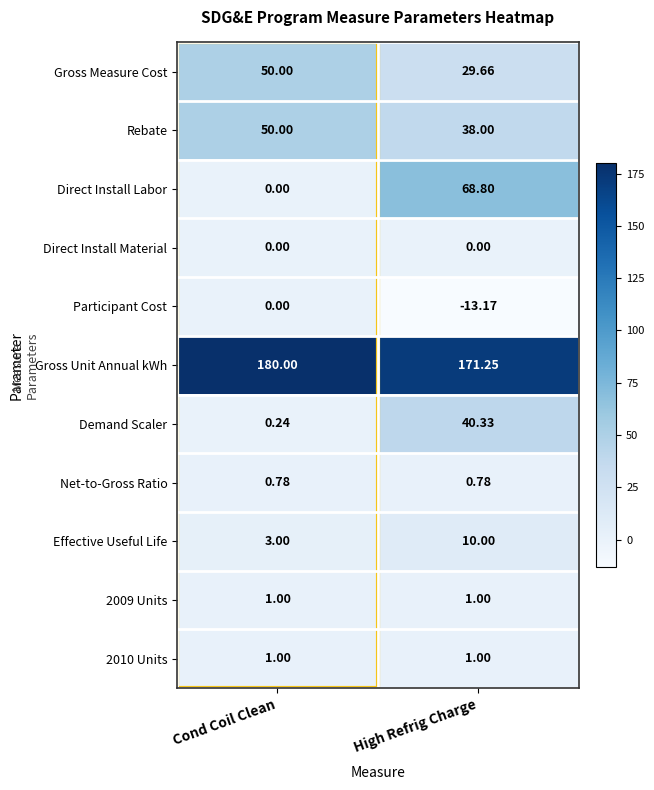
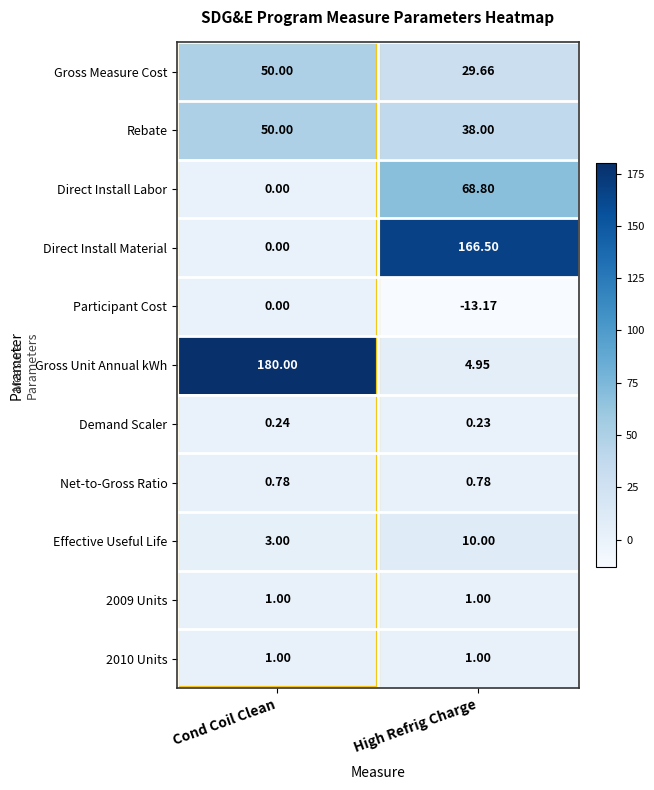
Direct Install Material, High Refrig Charge: 0.00 -> 166.50
Gross Unit Annual kWh, High Refrig Charge: 171.25 -> 4.95
Demand Scaler, High Refrig Charge: 40.33 -> 0.23
